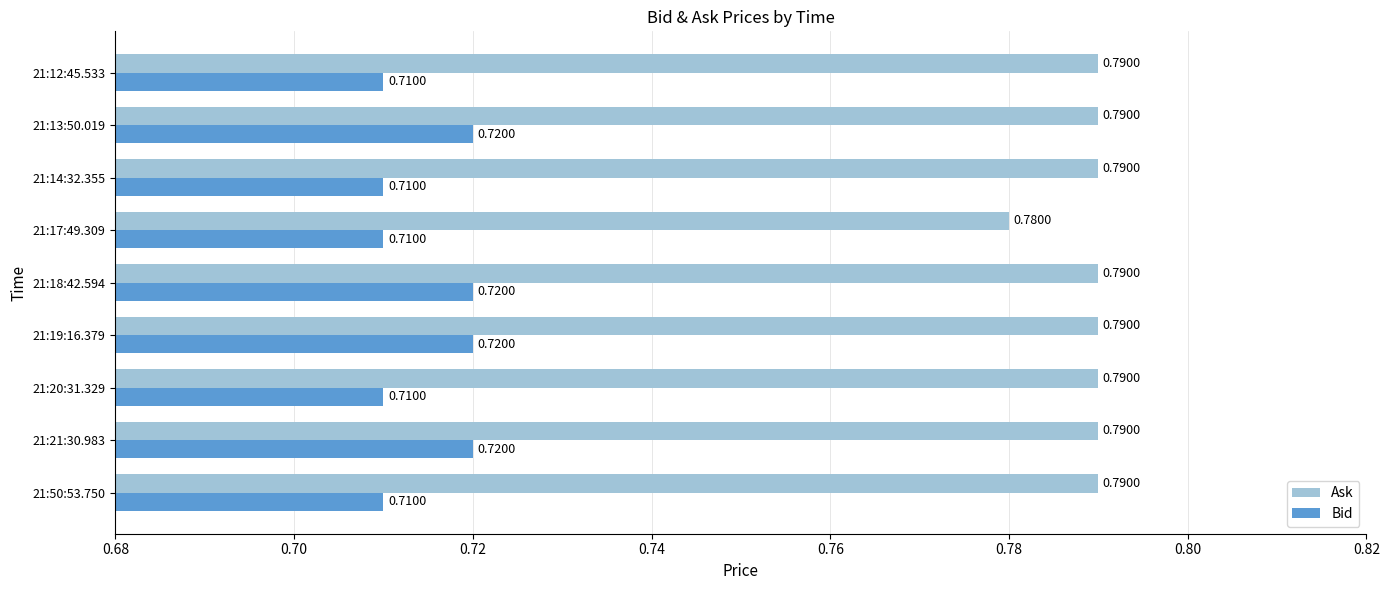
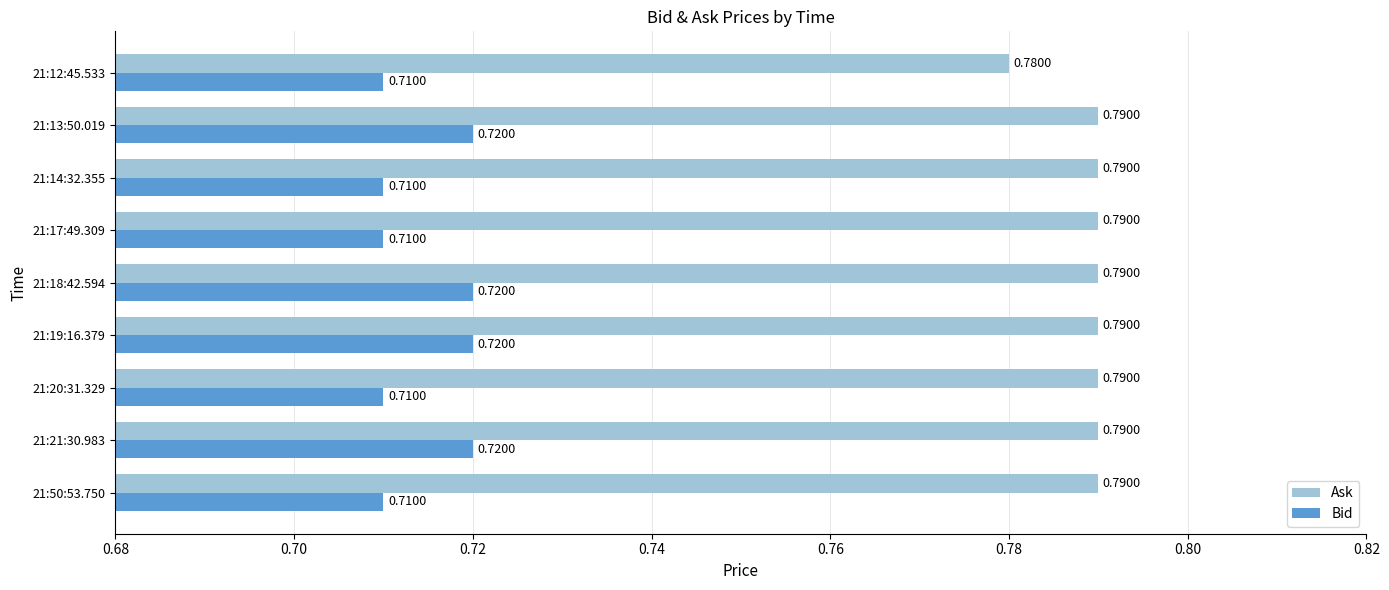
Ask, 21:12:45.533: 0.7900 -> 0.7800
Ask, 21:17:49.309: 0.7800 -> 0.7900
